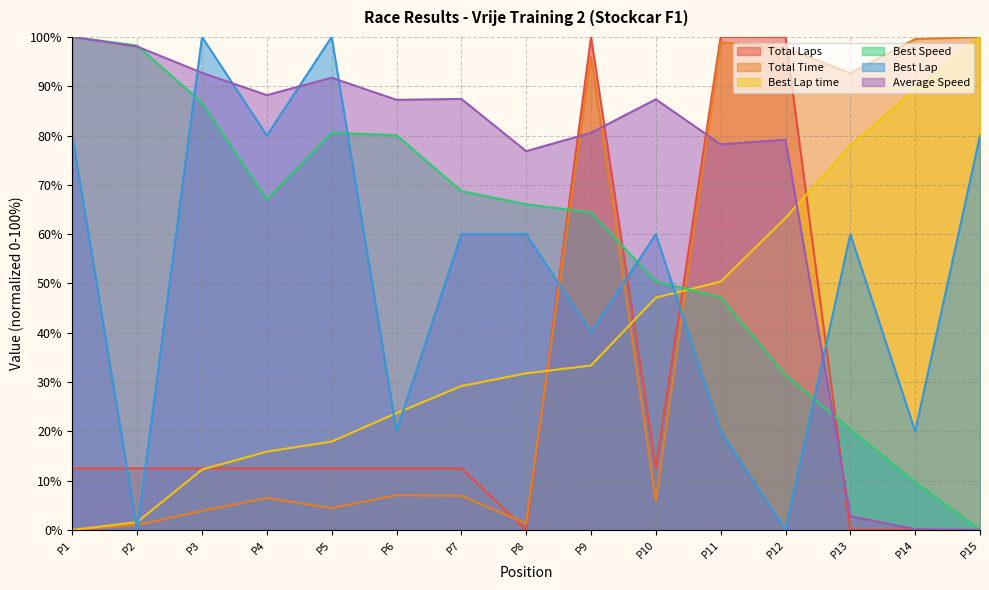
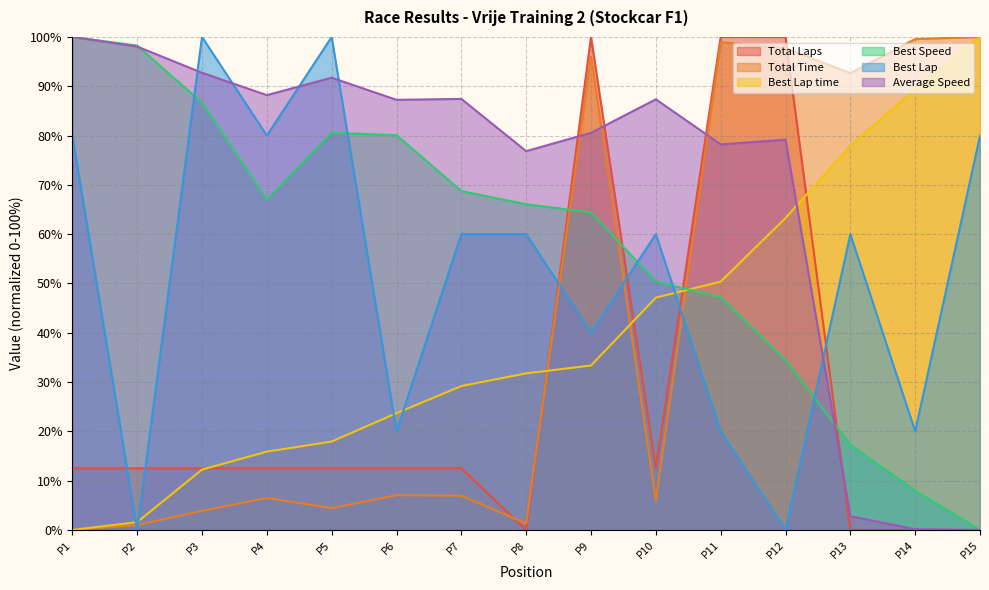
Best Speed, P12: 31% -> 34%
Best Speed, P13: 20% -> 17%
Best Speed, P14: 10% -> 8%
